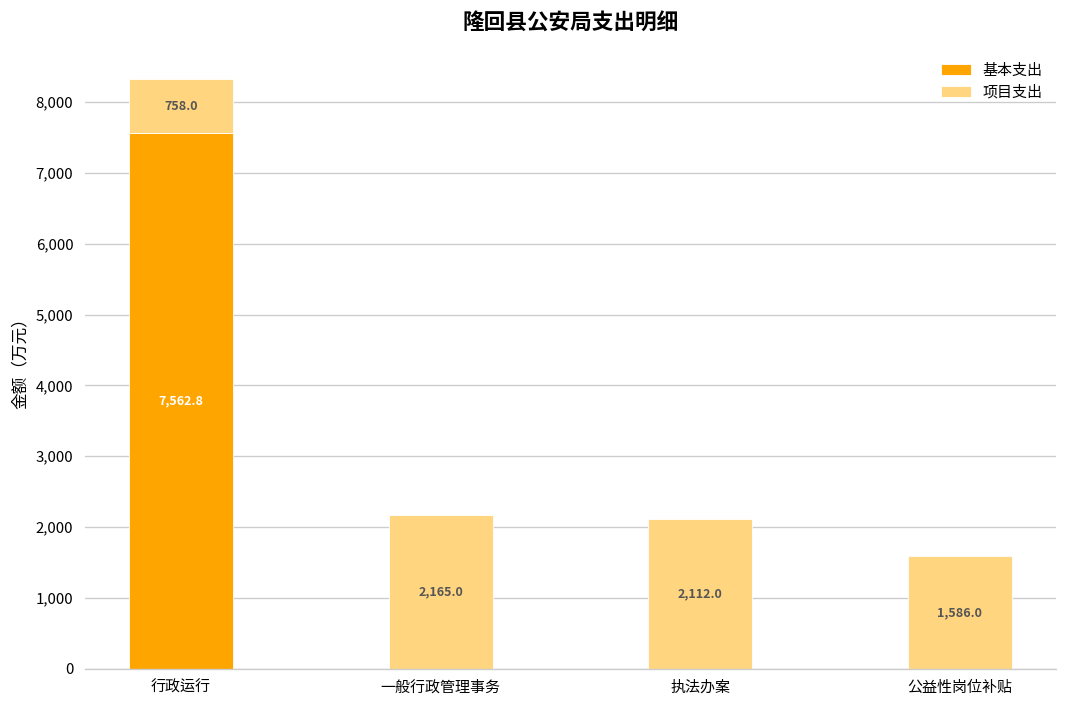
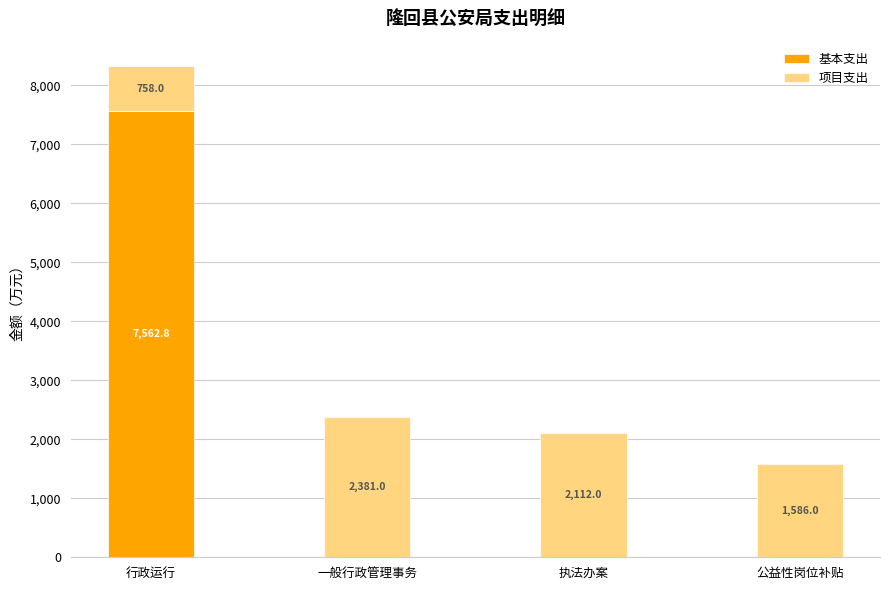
项目支出, 一般行政管理事务: 2,165.0 -> 2,381.0
